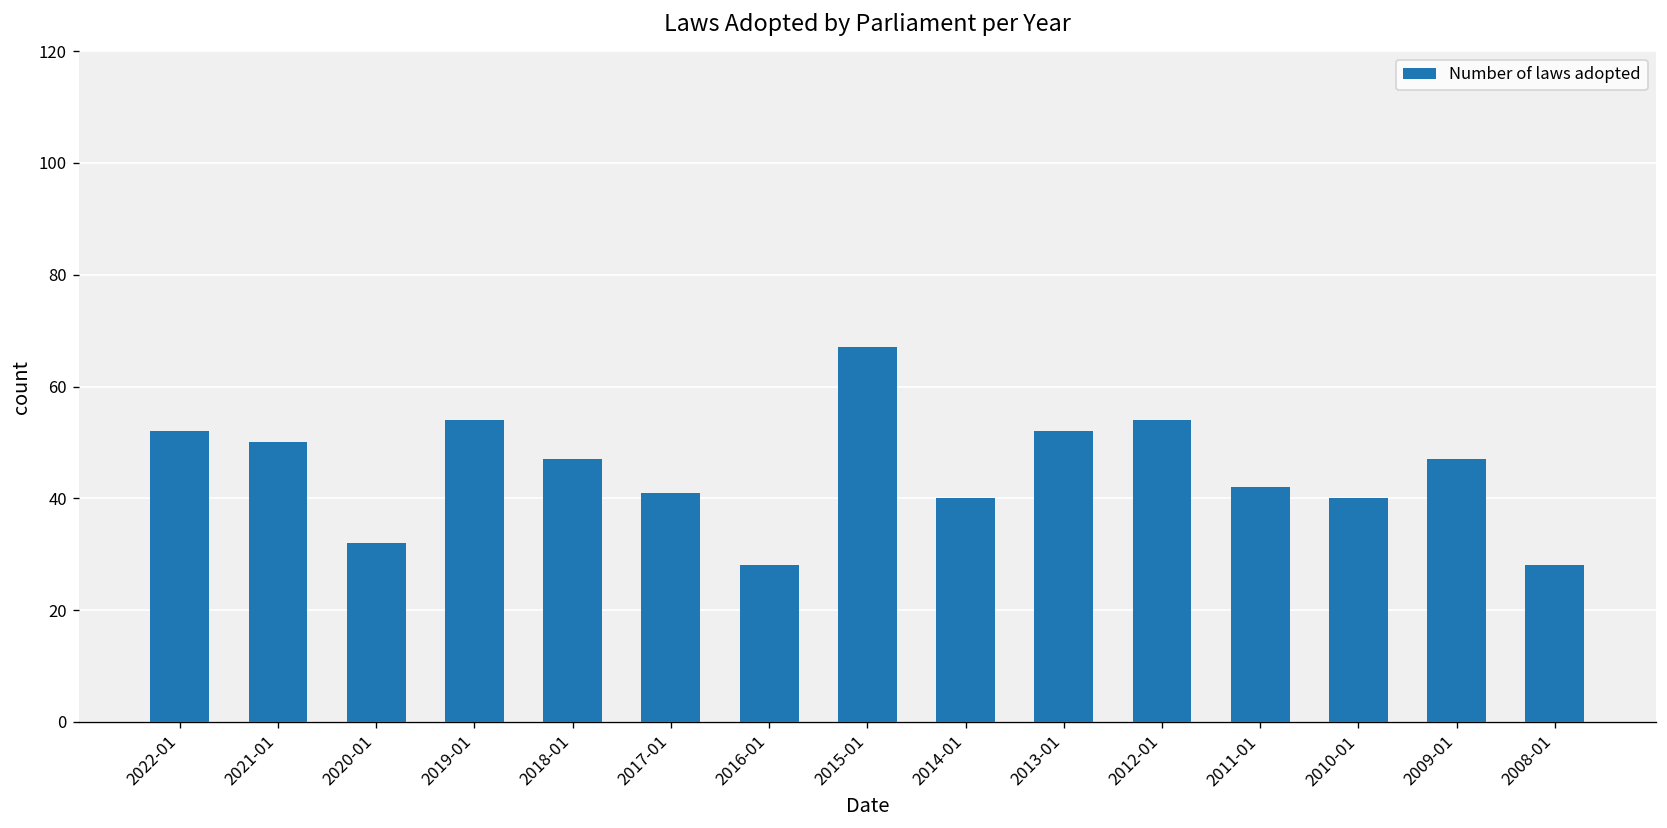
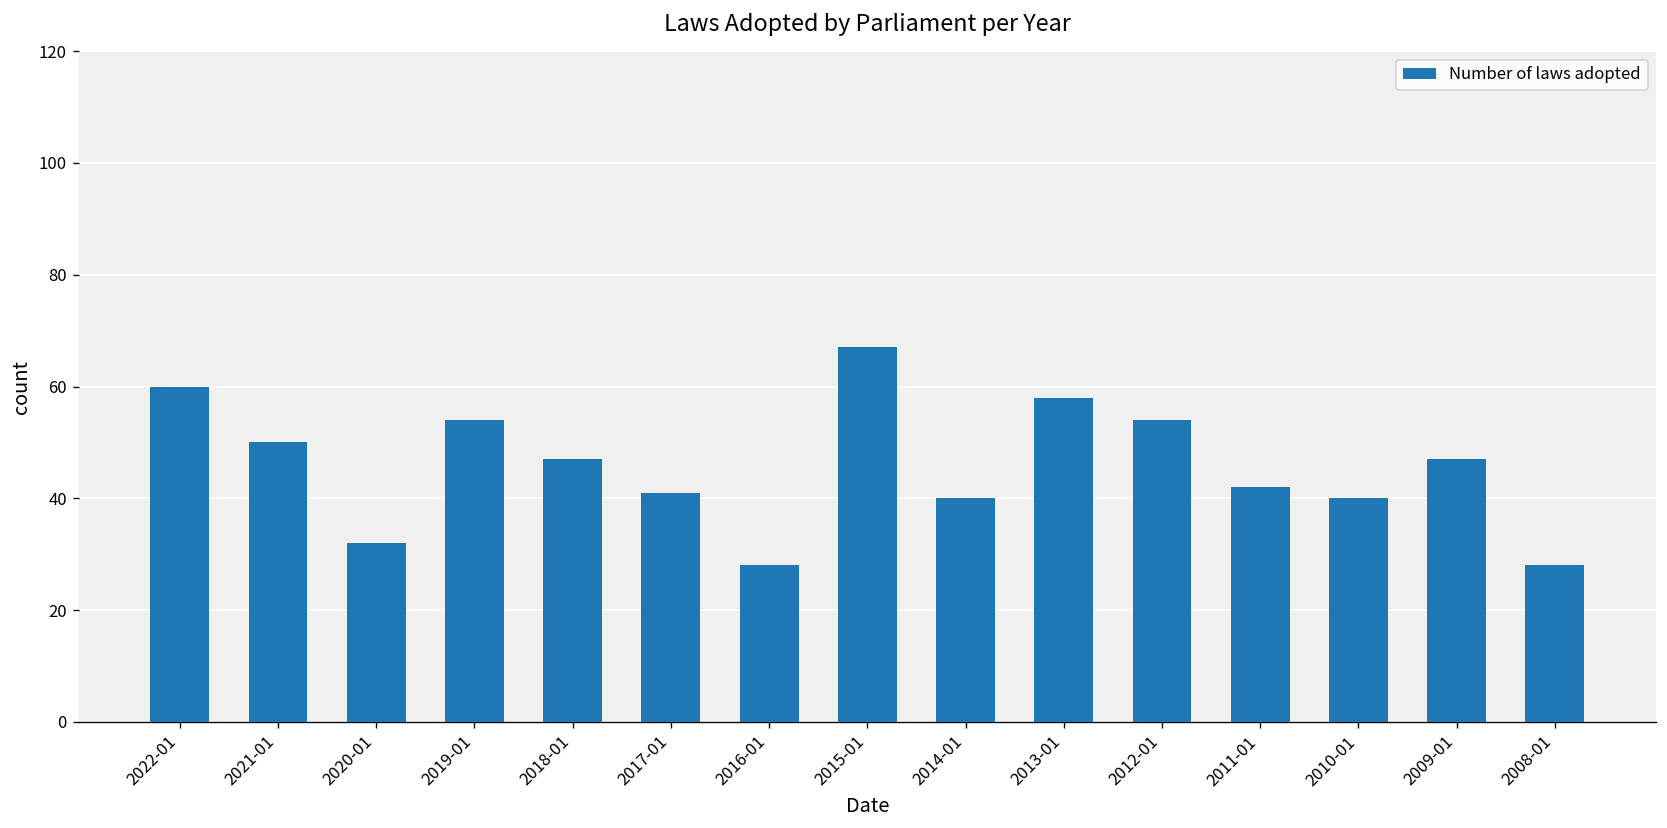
2022-01: 52 -> 60
2013-01: 52 -> 58
